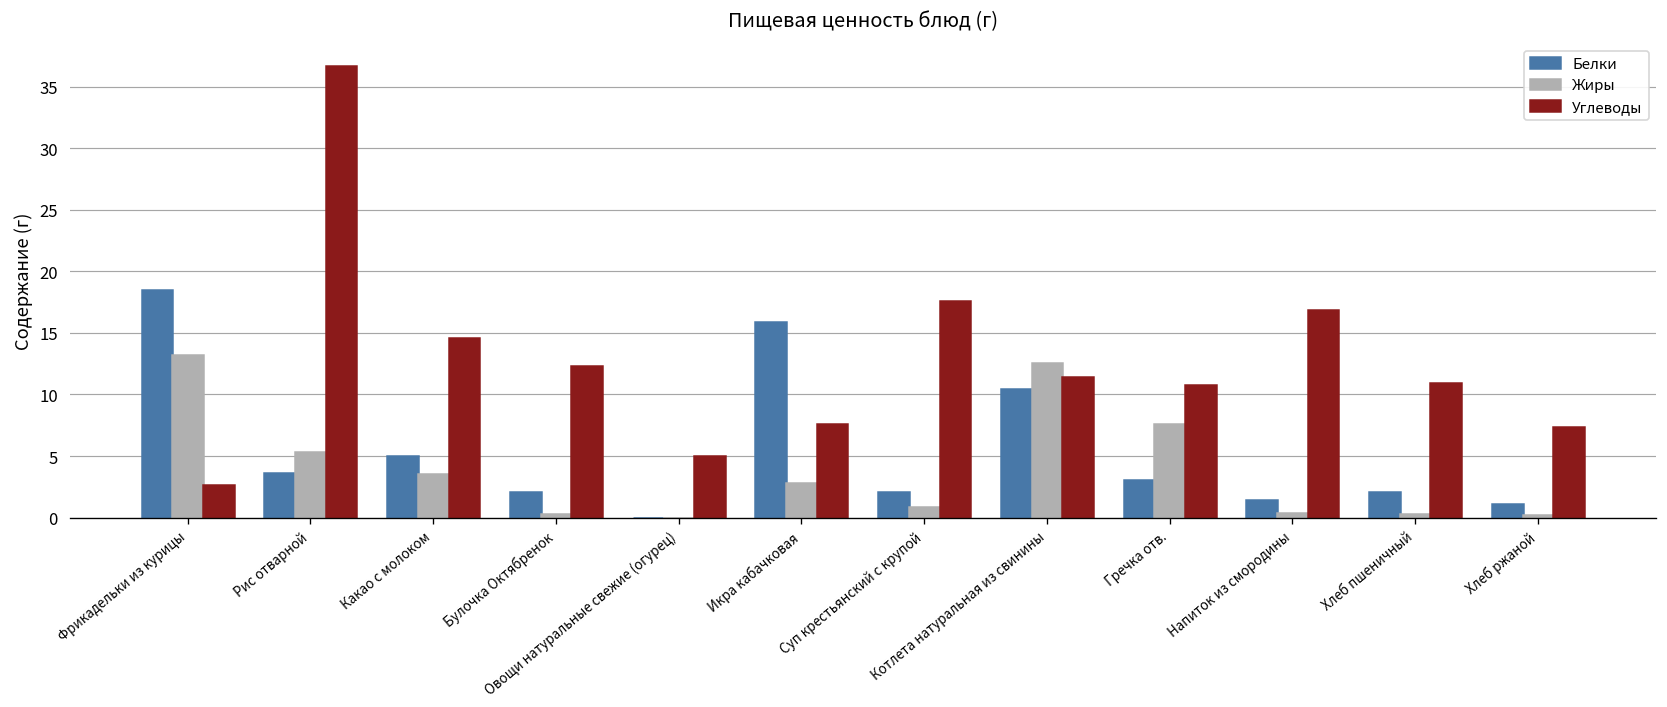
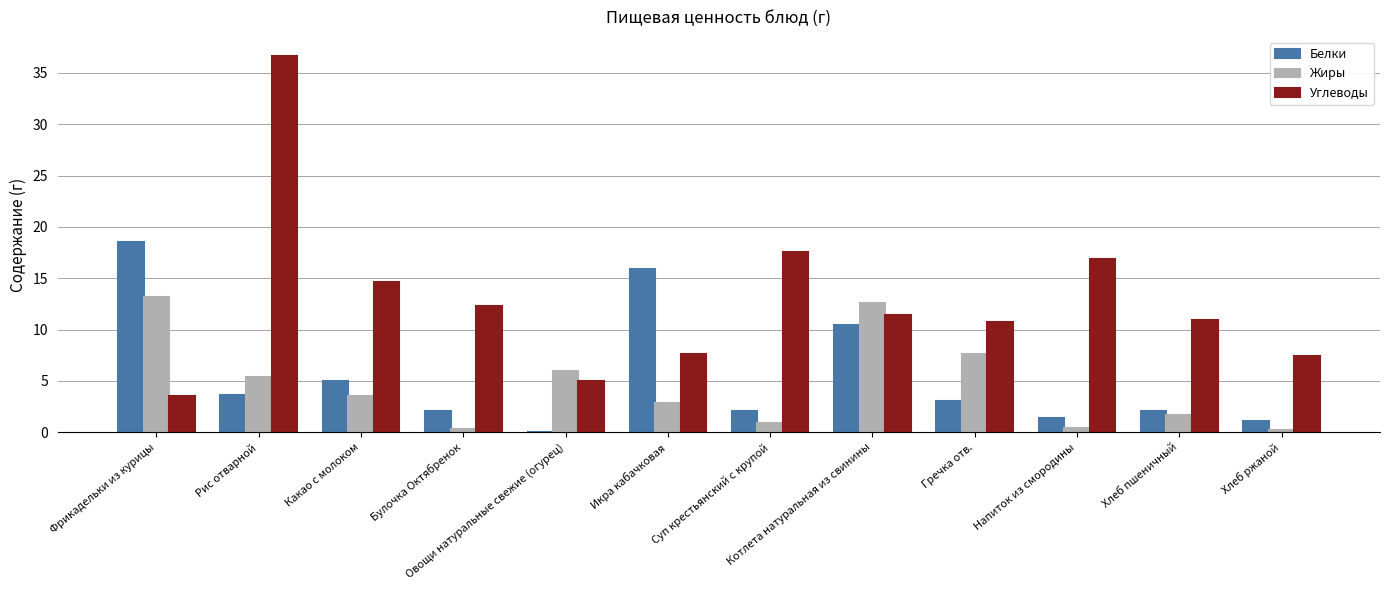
Углеводы, Фрикадельки из курицы: 2.6 -> 3.6
Жиры, Овощи натуральные свежие (огурец): 0 -> 6
Жиры, Хлеб пшеничный: 0.3 -> 1.7
